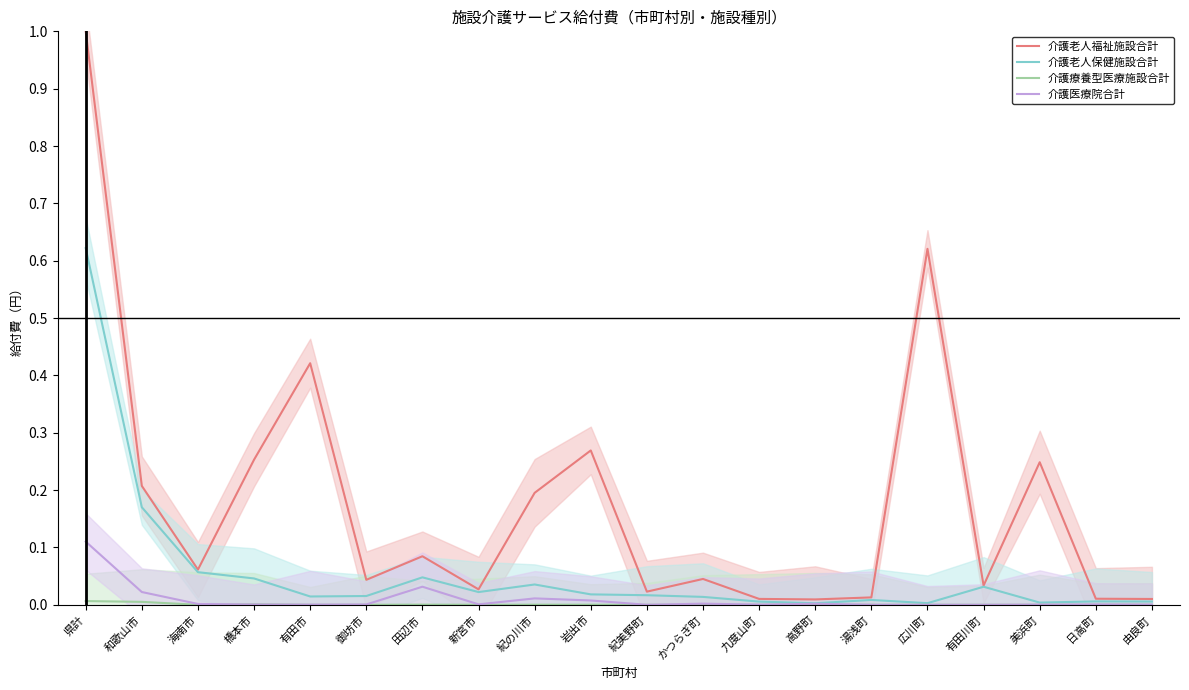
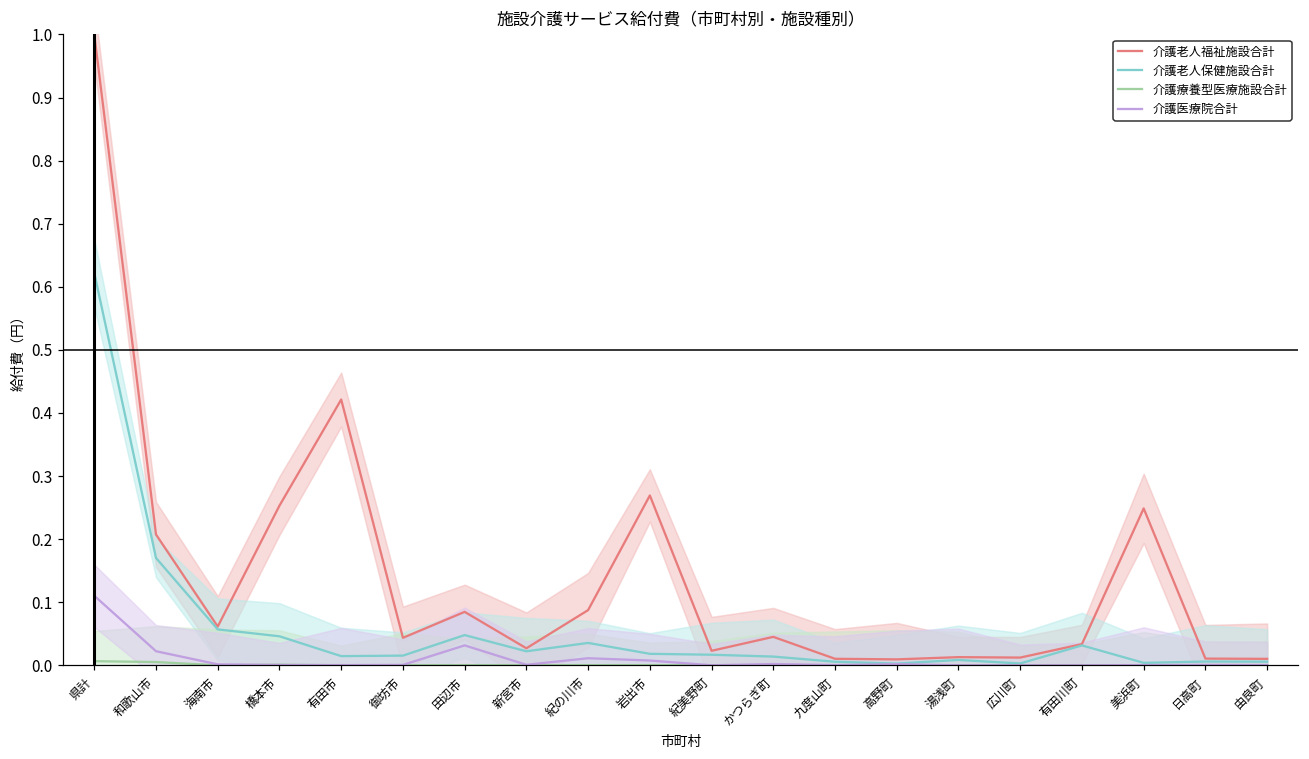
介護老人福祉施設合計, 紀の川市: 0.20 -> 0.09
介護老人福祉施設合計, 広川町: 0.62 -> 0.01
